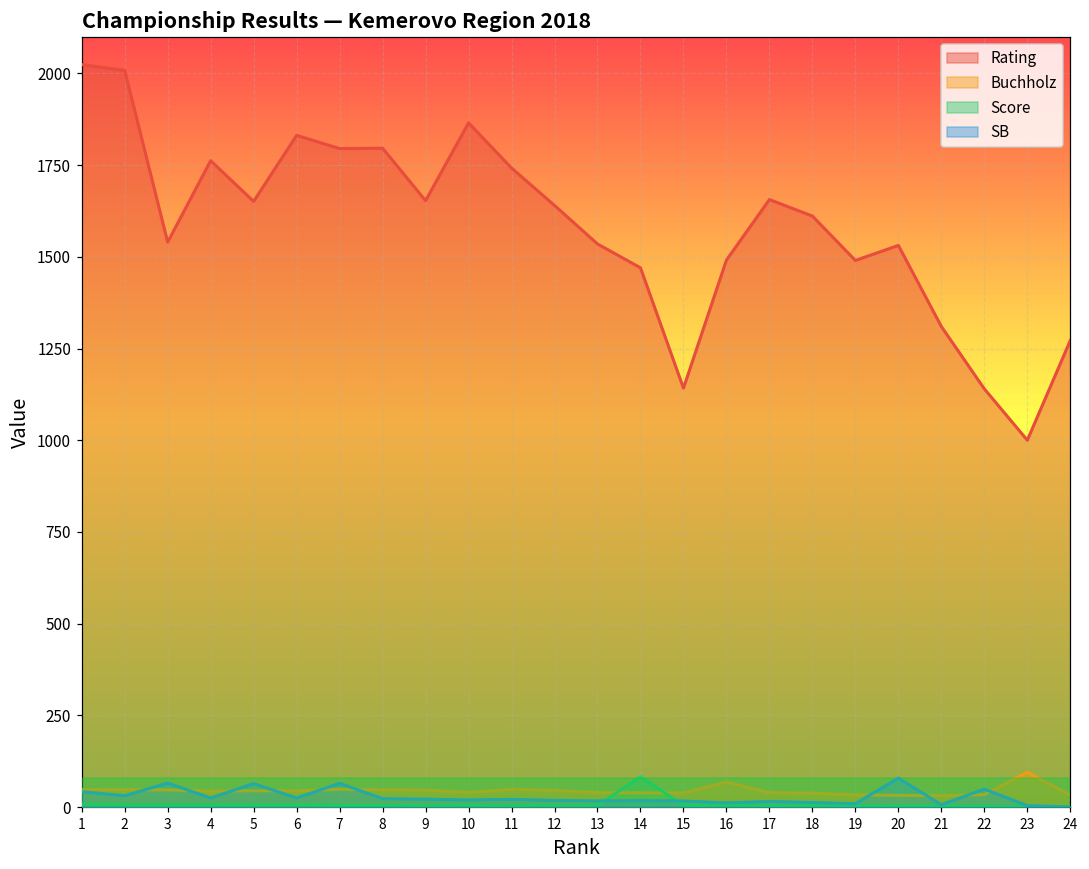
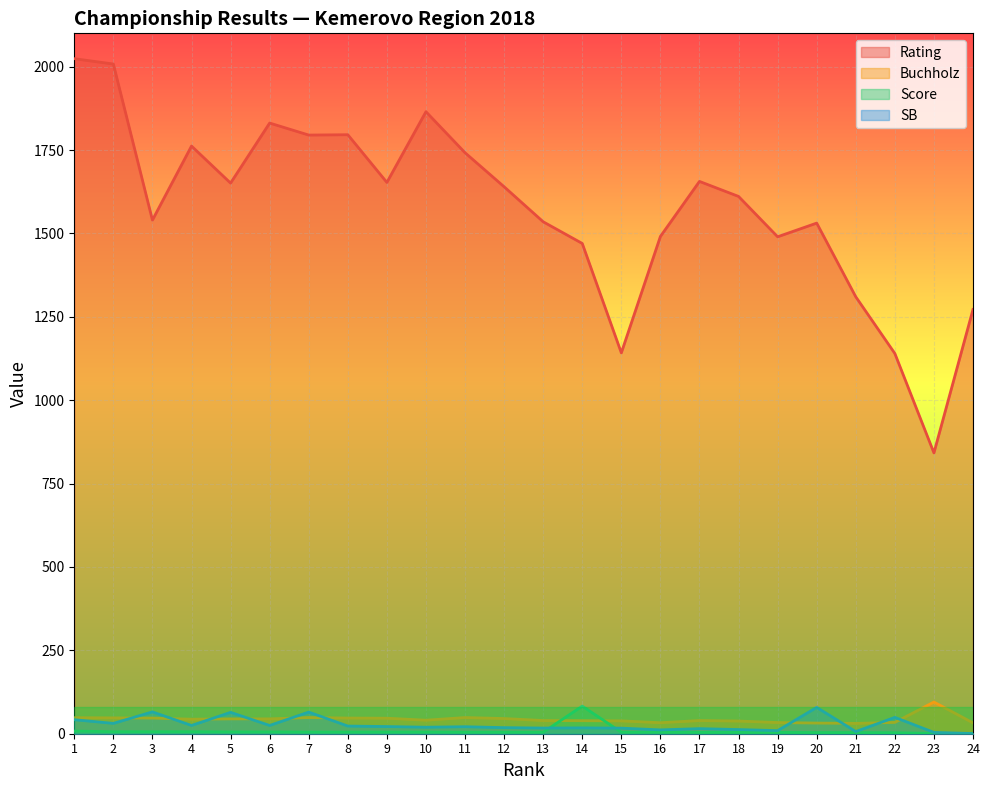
Buchholz, 16: 70 -> 30
Rating, 23: 1000 -> 840
